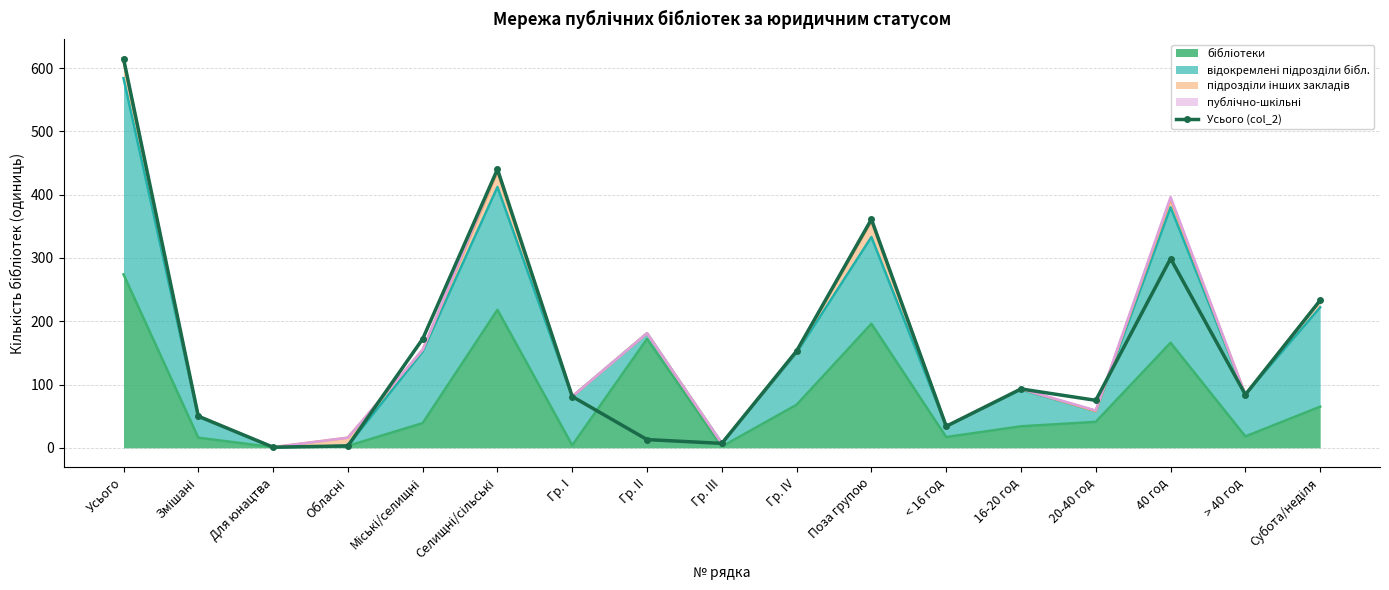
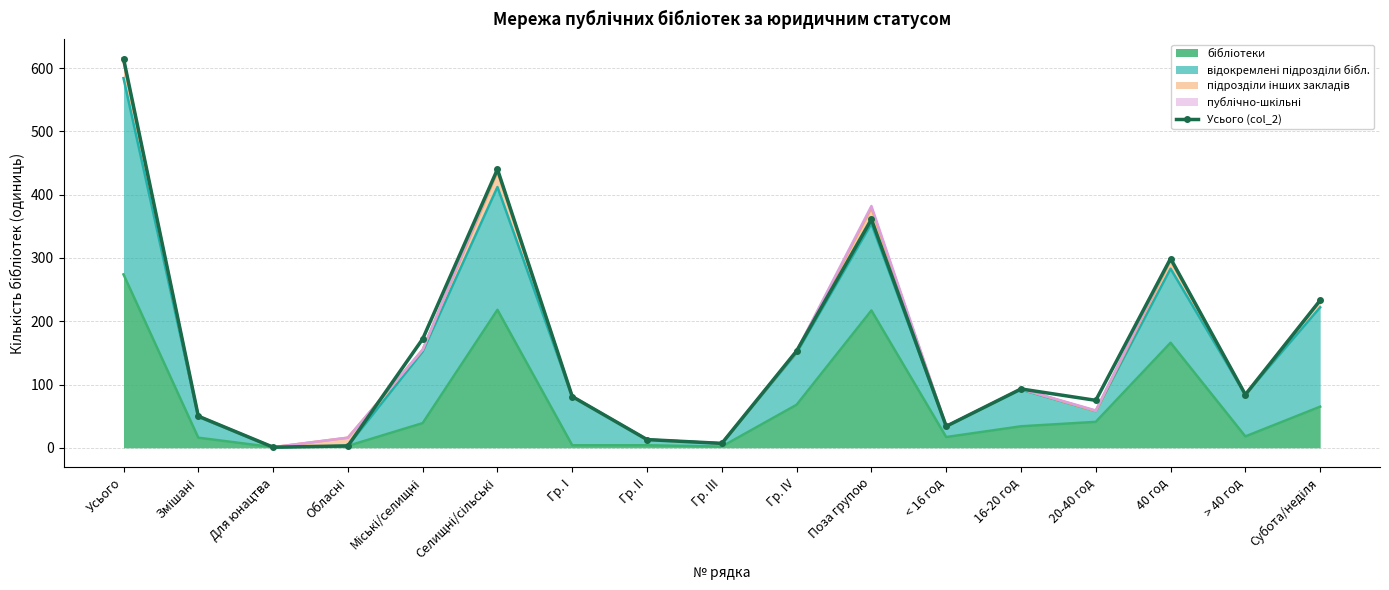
бібліотеки, Гр. II: 170 -> 0
бібліотеки, Поза групою: 200 -> 220
відокремлені підрозділи бібл., 40 год: 210 -> 120
